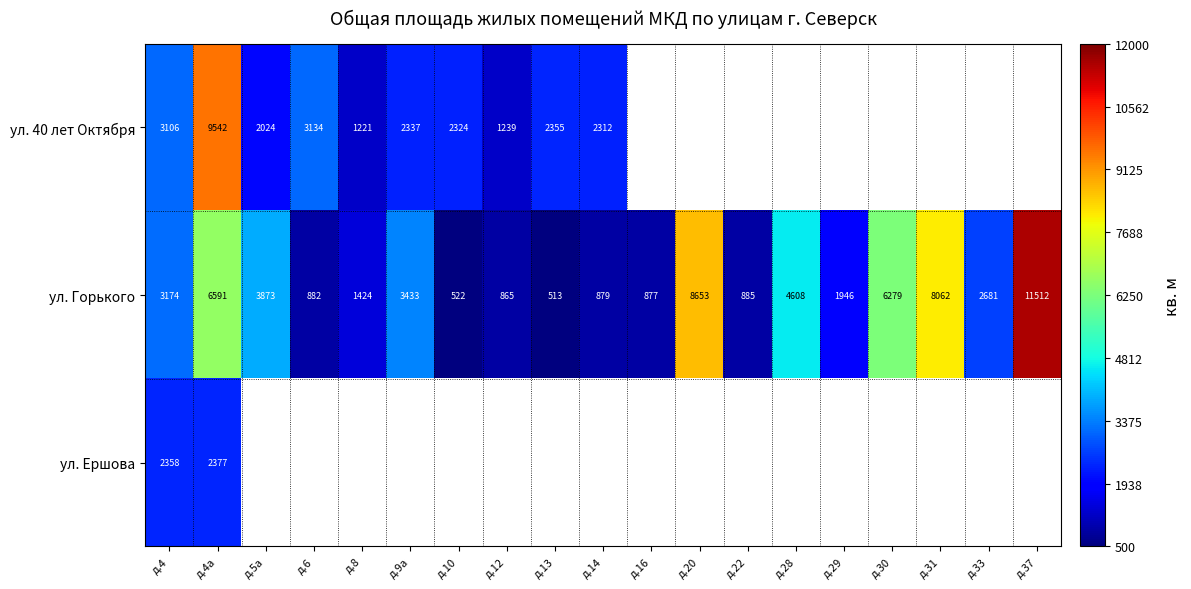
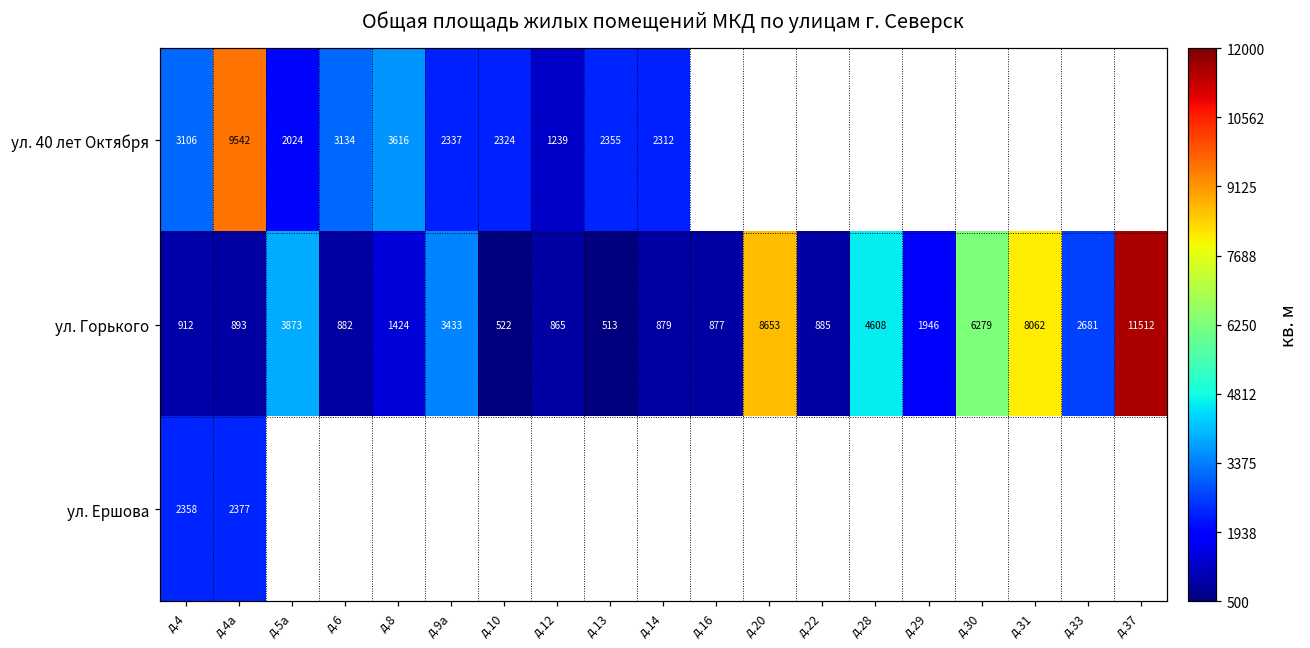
ул. 40 лет Октября, д.8: 1221 -> 3616
ул. Горького, д.4: 3174 -> 912
ул. Горького, д.4а: 6591 -> 893
